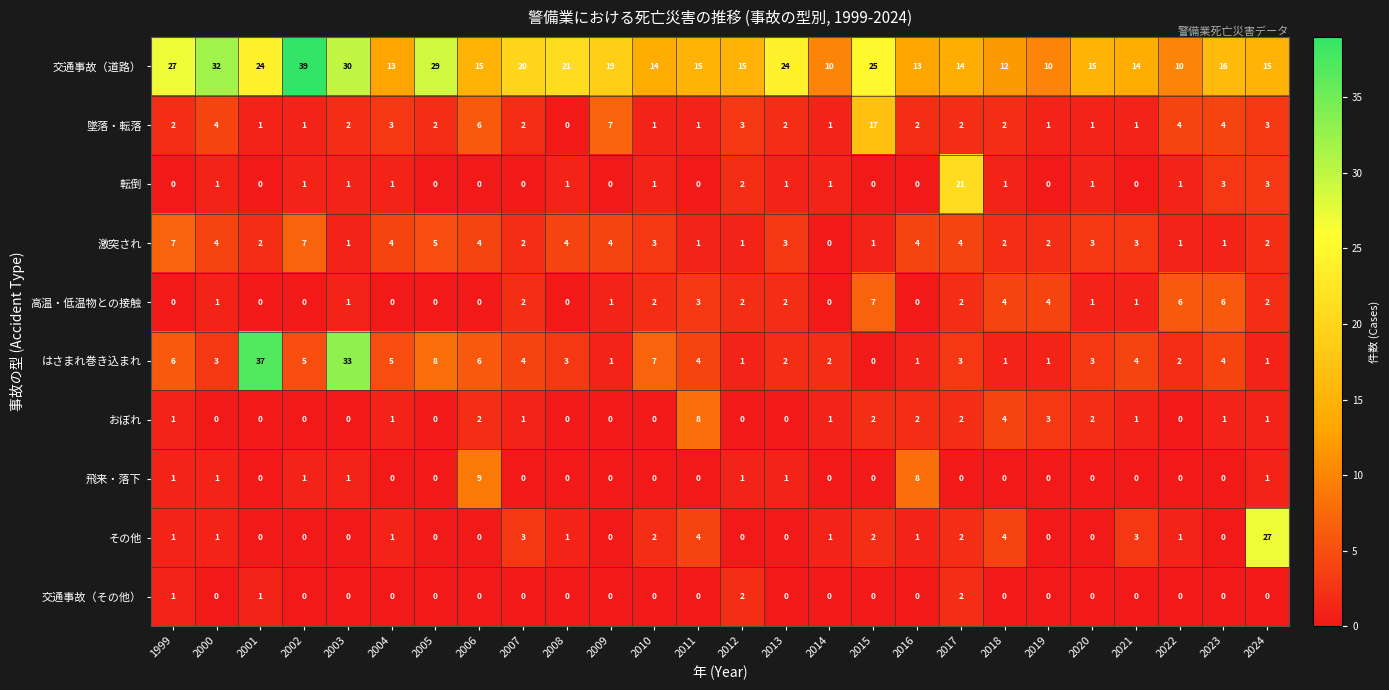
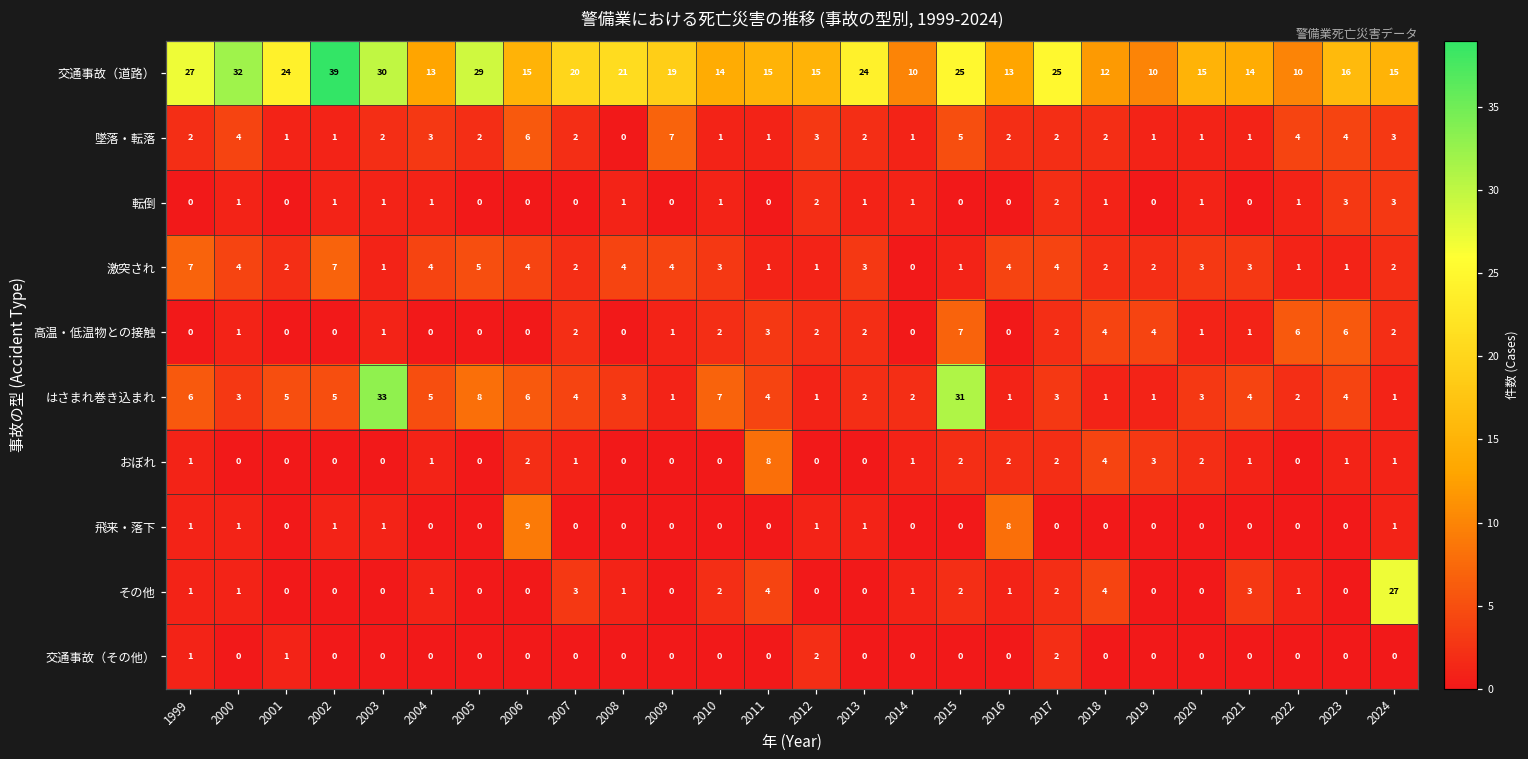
交通事故（道路）, 2017: 14 -> 25
墜落・転落, 2015: 17 -> 5
転倒, 2017: 21 -> 2
はさまれ巻き込まれ, 2001: 37 -> 5
はさまれ巻き込まれ, 2015: 0 -> 31
